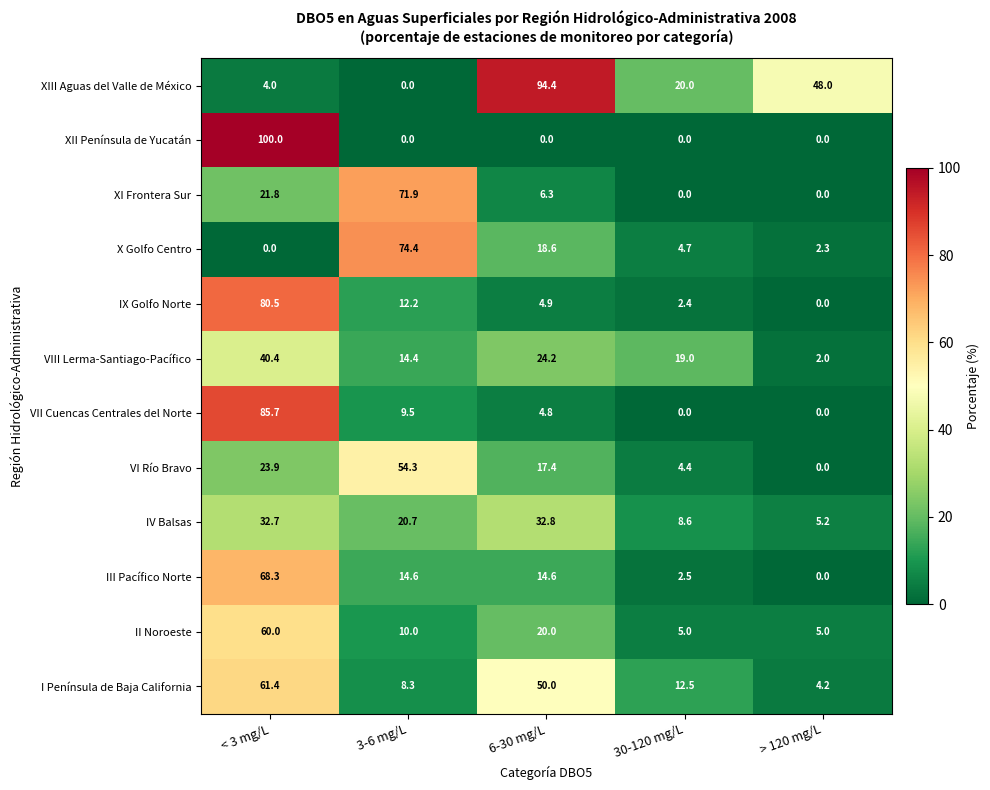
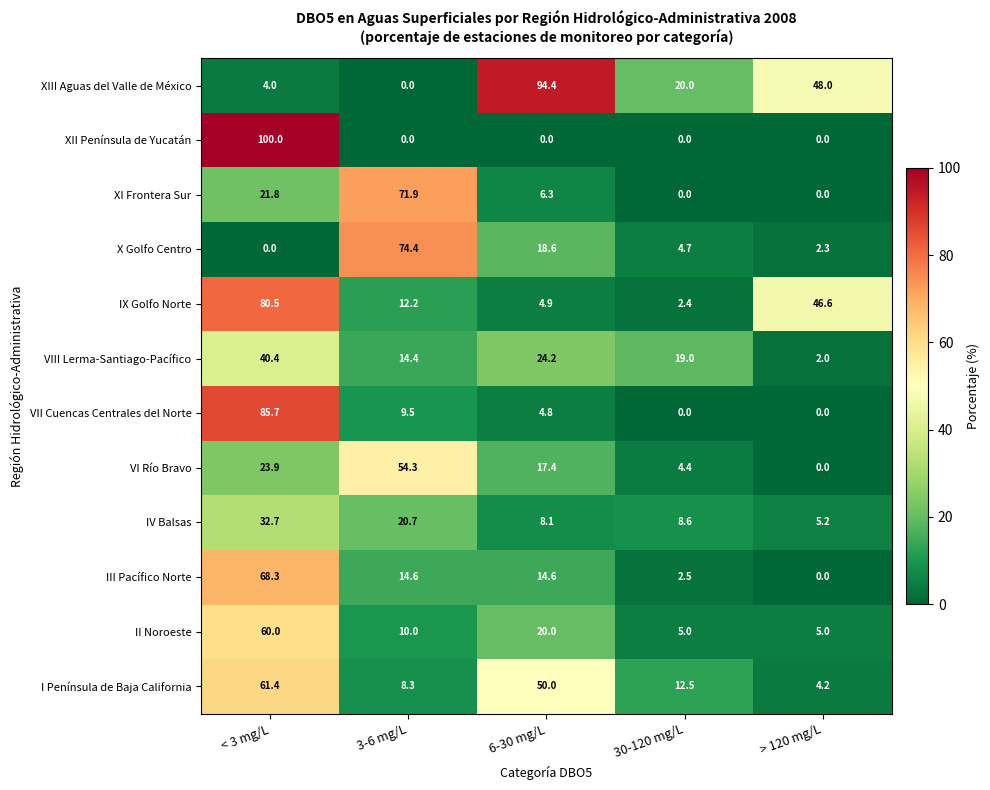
IX Golfo Norte, > 120 mg/L: 0.0 -> 46.6
IV Balsas, 6-30 mg/L: 32.8 -> 8.1
